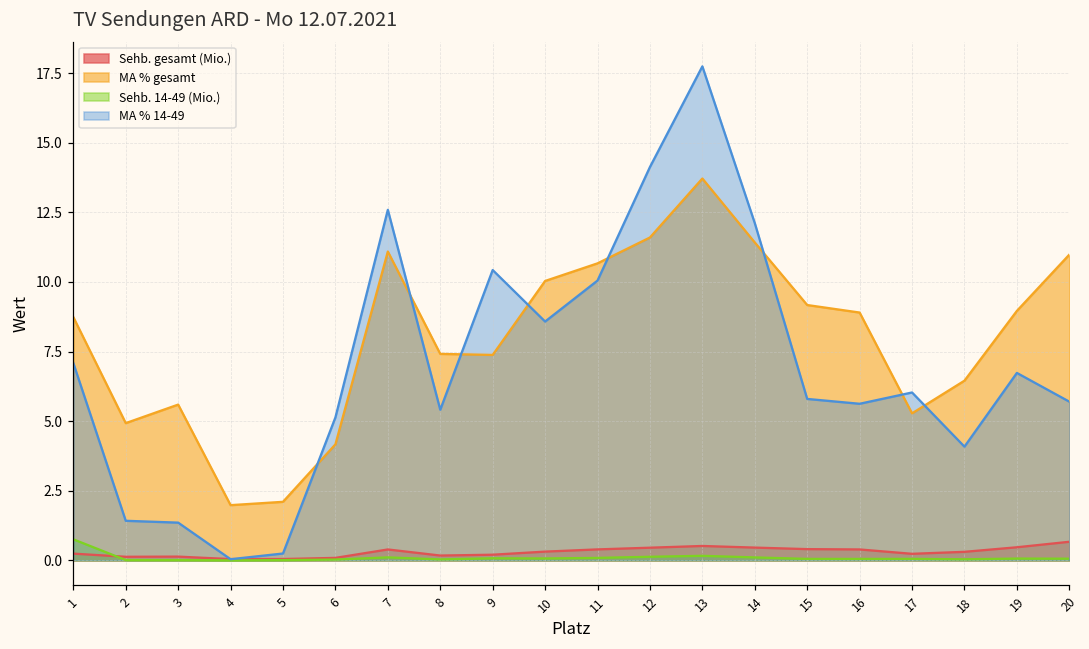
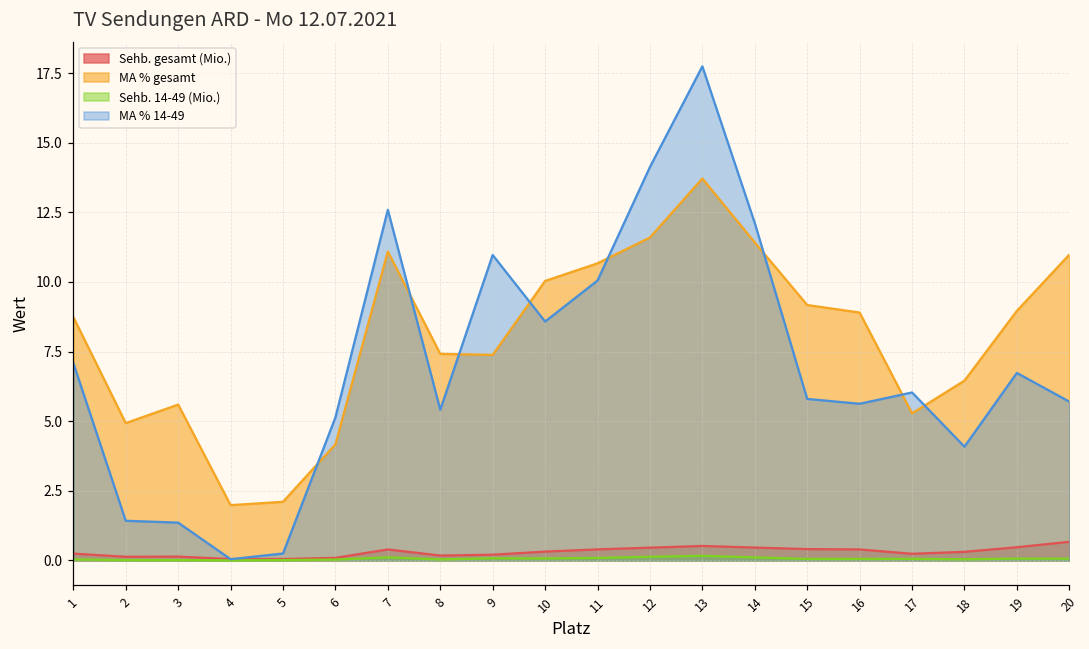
Sehb. 14-49 (Mio.), 1: 0.8 -> 0.0
MA % 14-49, 9: 10.4 -> 11.0
